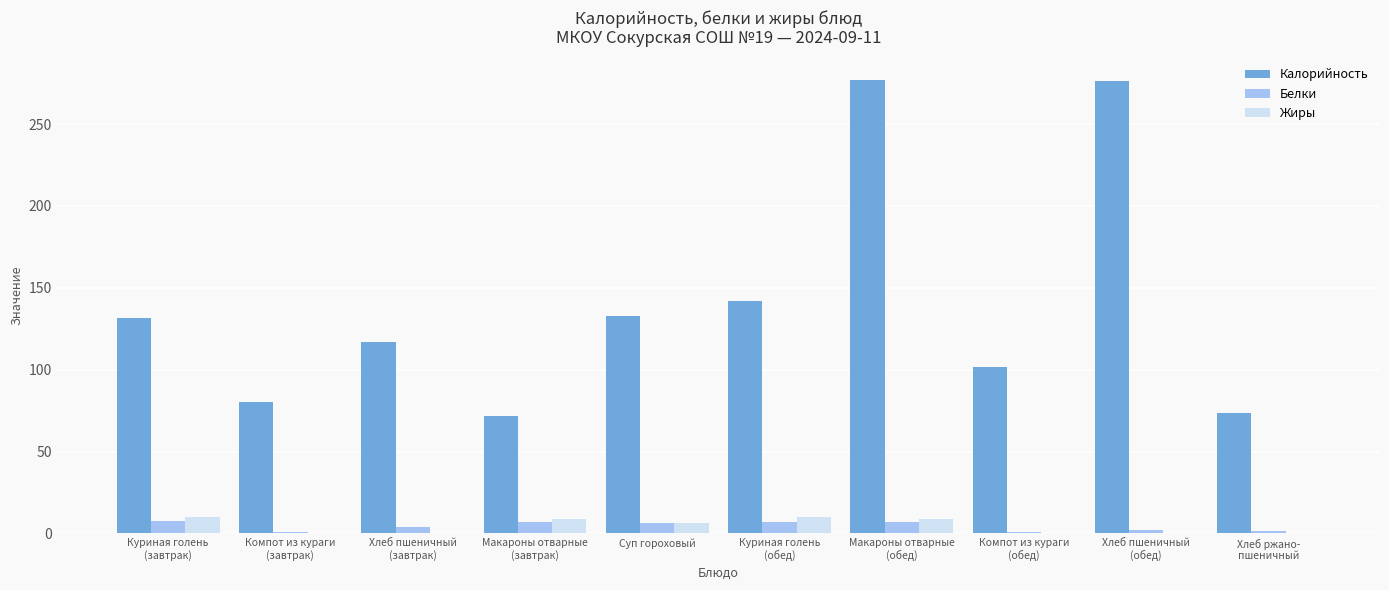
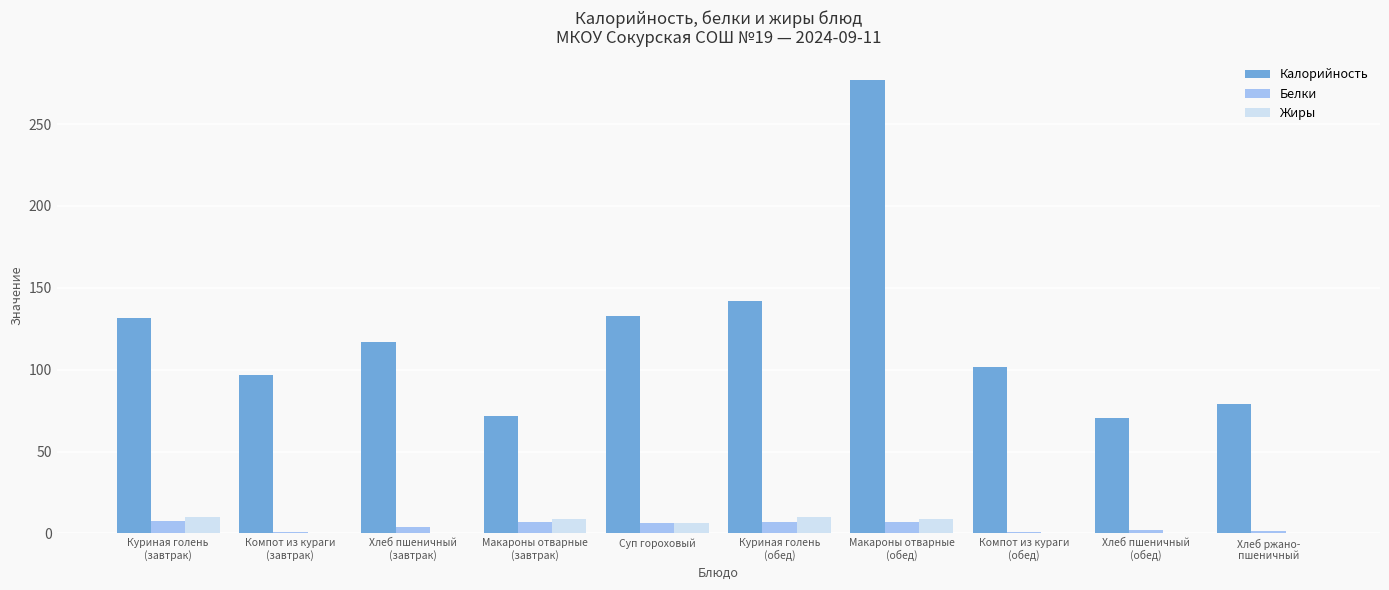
Калорийность, Компот из кураги (завтрак): 81 -> 97
Калорийность, Хлеб пшеничный (обед): 276 -> 70
Калорийность, Хлеб ржано- пшеничный: 74 -> 79
